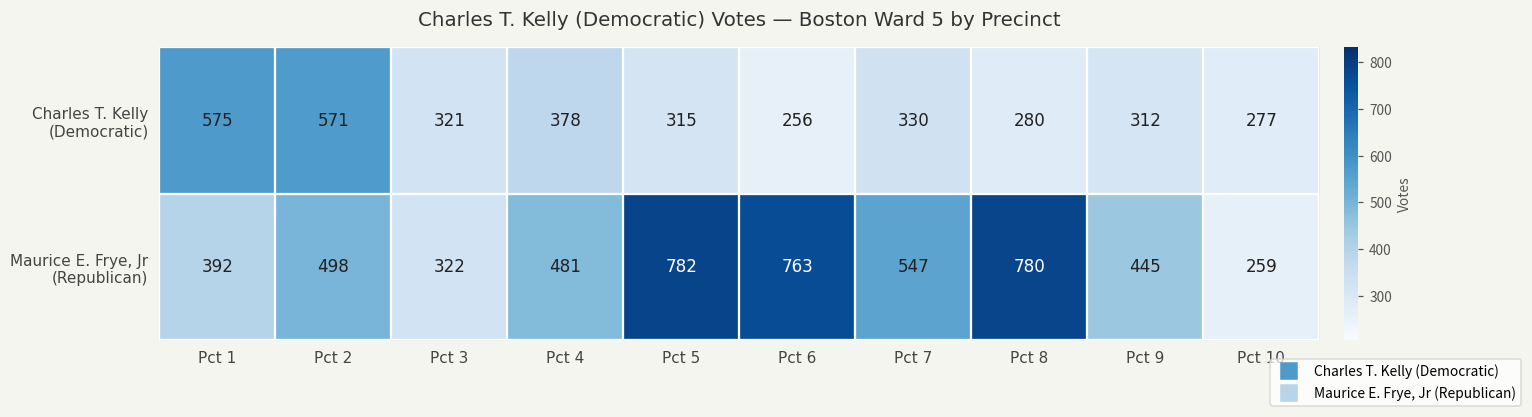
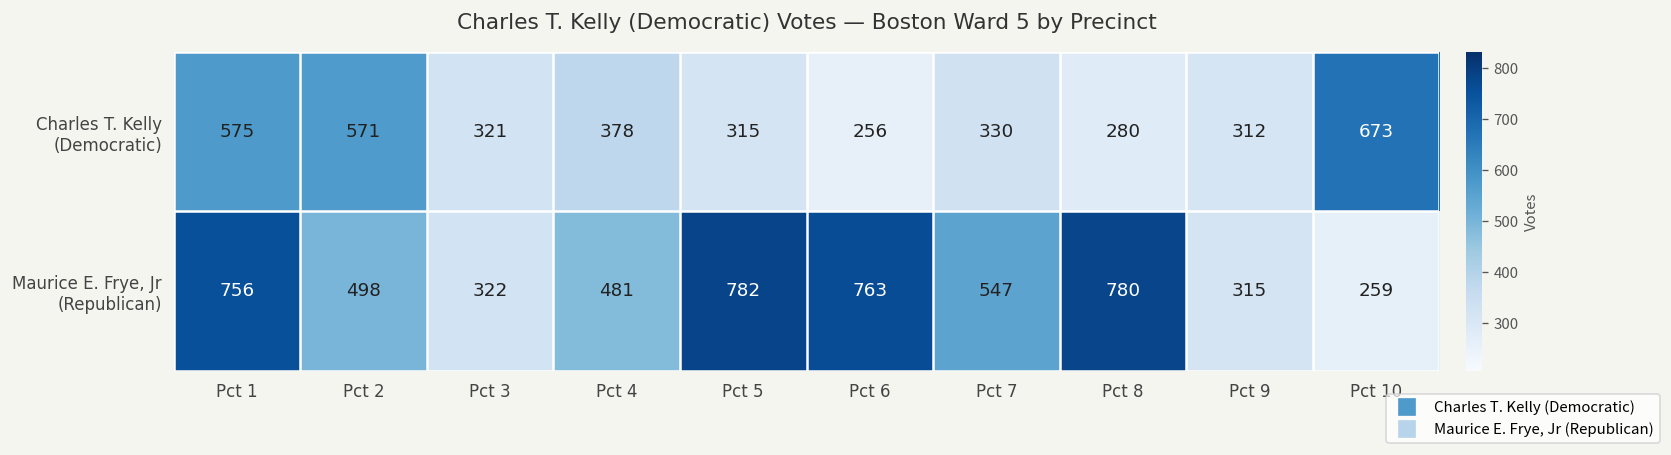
Charles T. Kelly (Democratic), Pct 10: 277 -> 673
Maurice E. Frye, Jr (Republican), Pct 1: 392 -> 756
Maurice E. Frye, Jr (Republican), Pct 9: 445 -> 315
